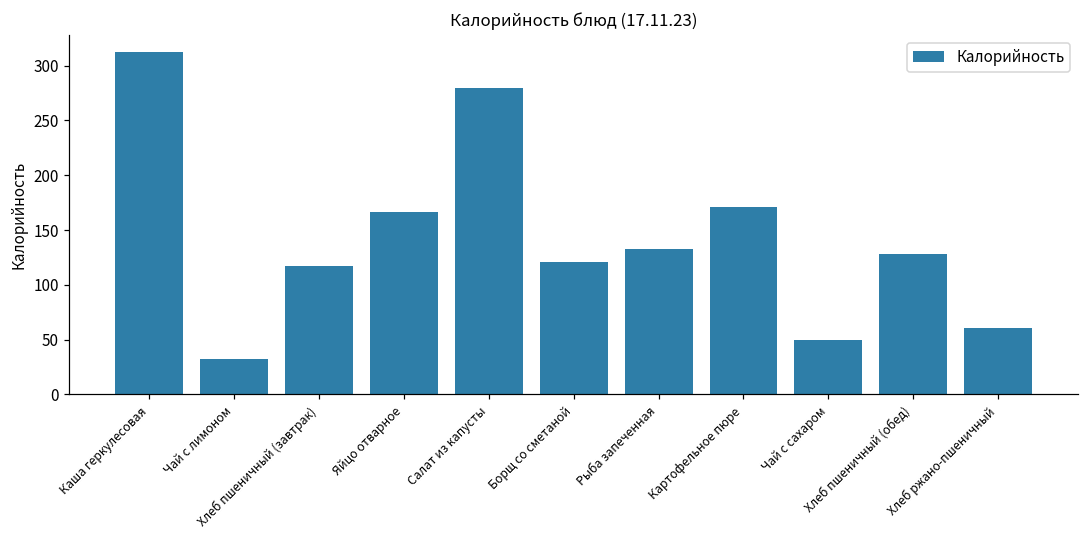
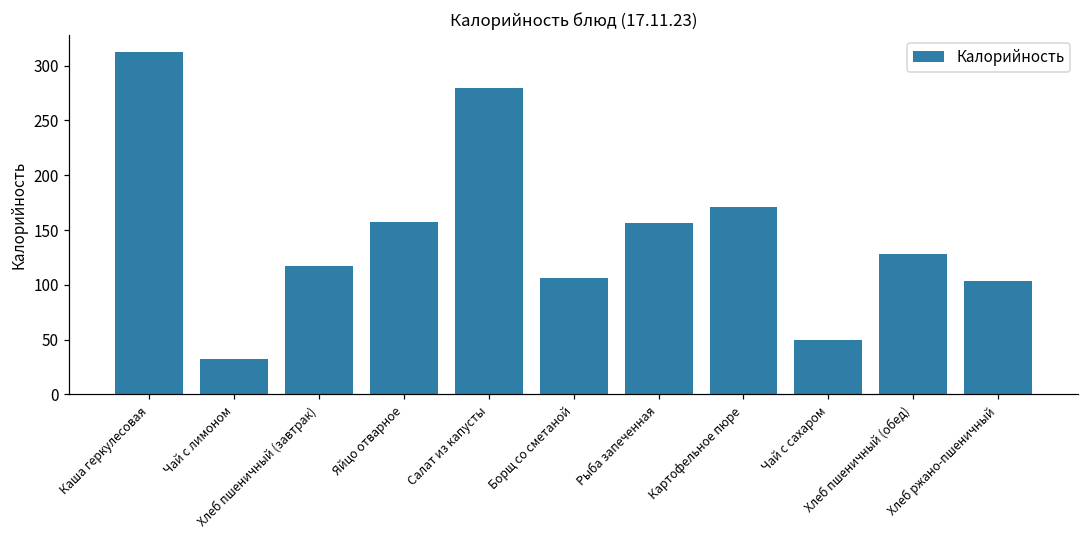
Яйцо отварное: 170 -> 160
Борщ со сметаной: 120 -> 110
Рыба запеченная: 130 -> 160
Хлеб ржано-пшеничный: 60 -> 100
